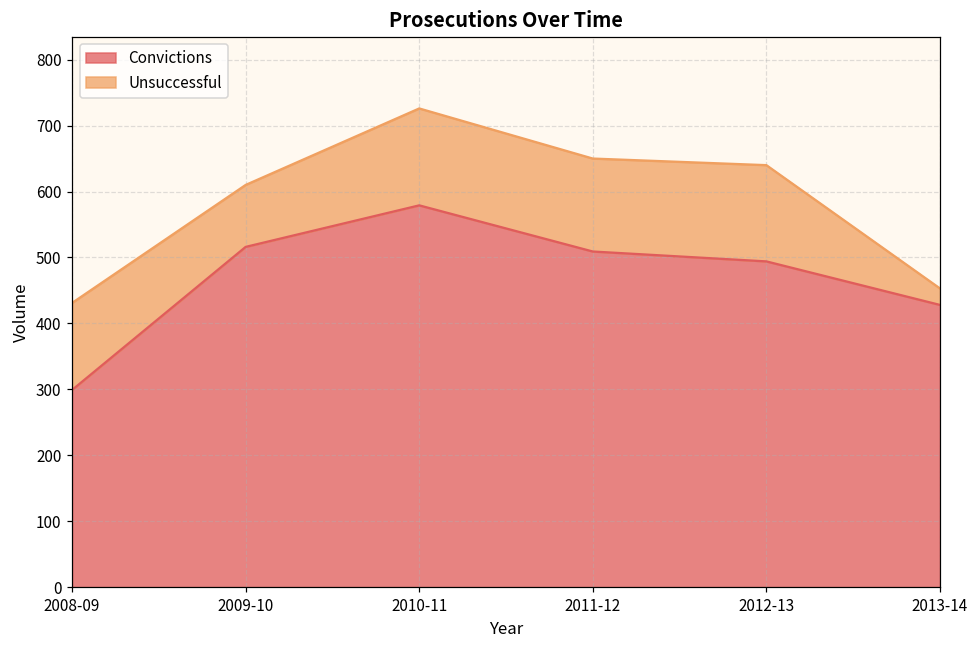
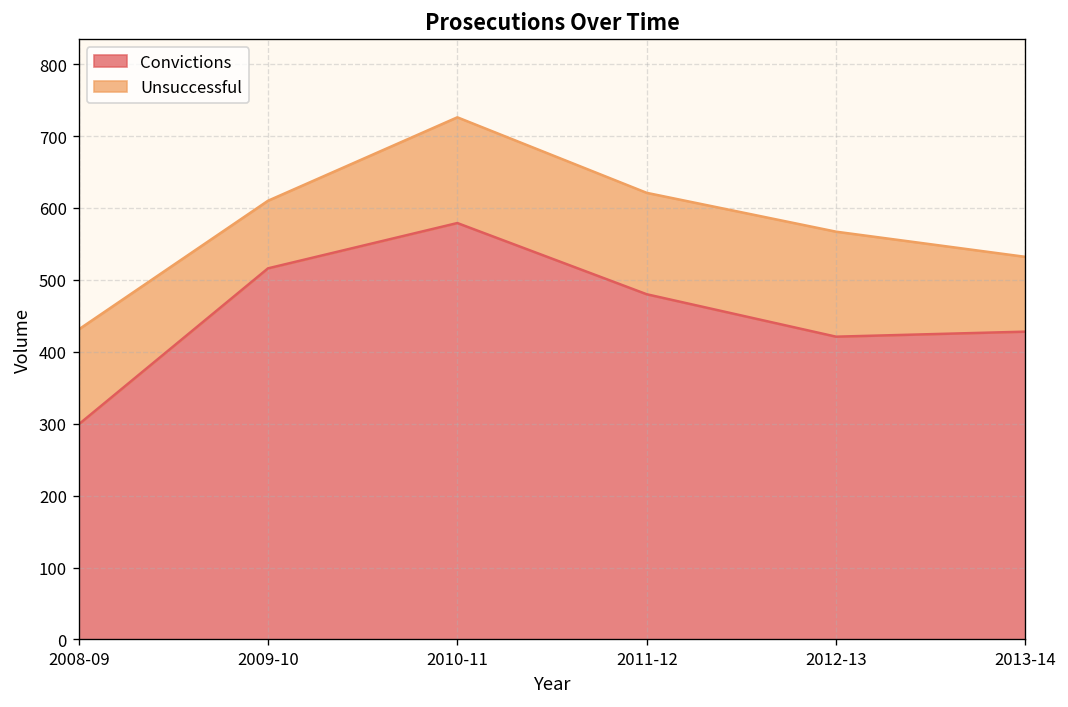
Convictions, 2011-12: 510 -> 480
Convictions, 2012-13: 490 -> 420
Unsuccessful, 2013-14: 30 -> 100
